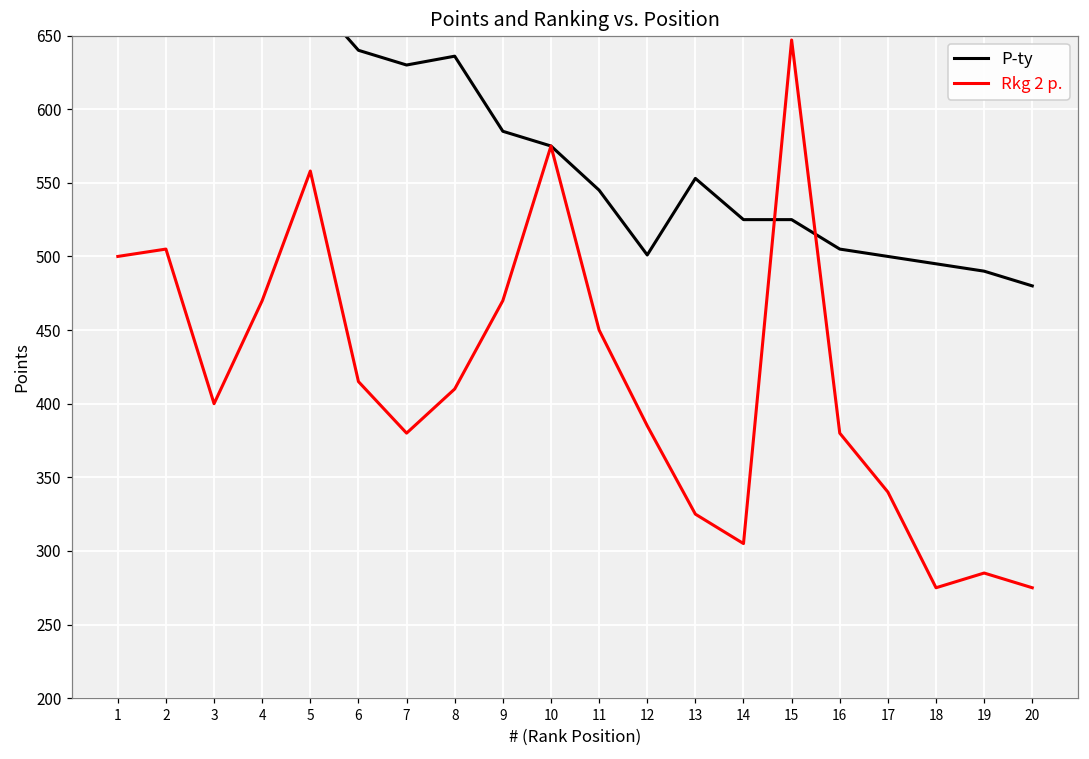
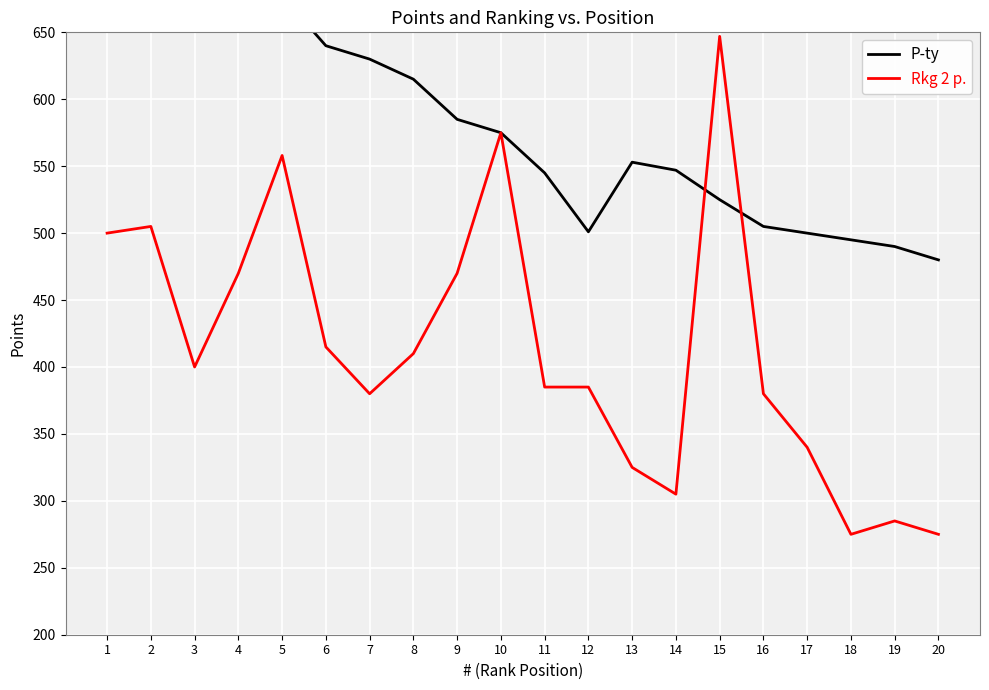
P-ty, 8: 636 -> 615
Rkg 2 p., 11: 450 -> 385
P-ty, 14: 525 -> 547
